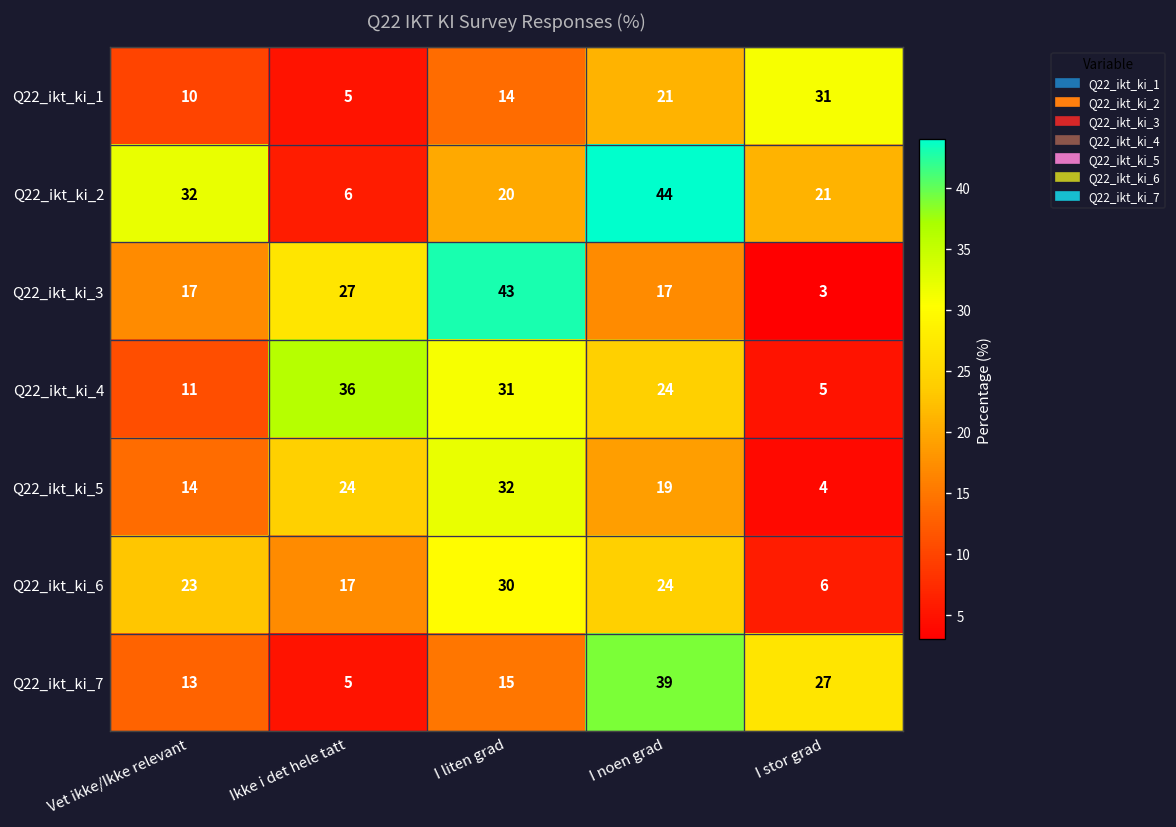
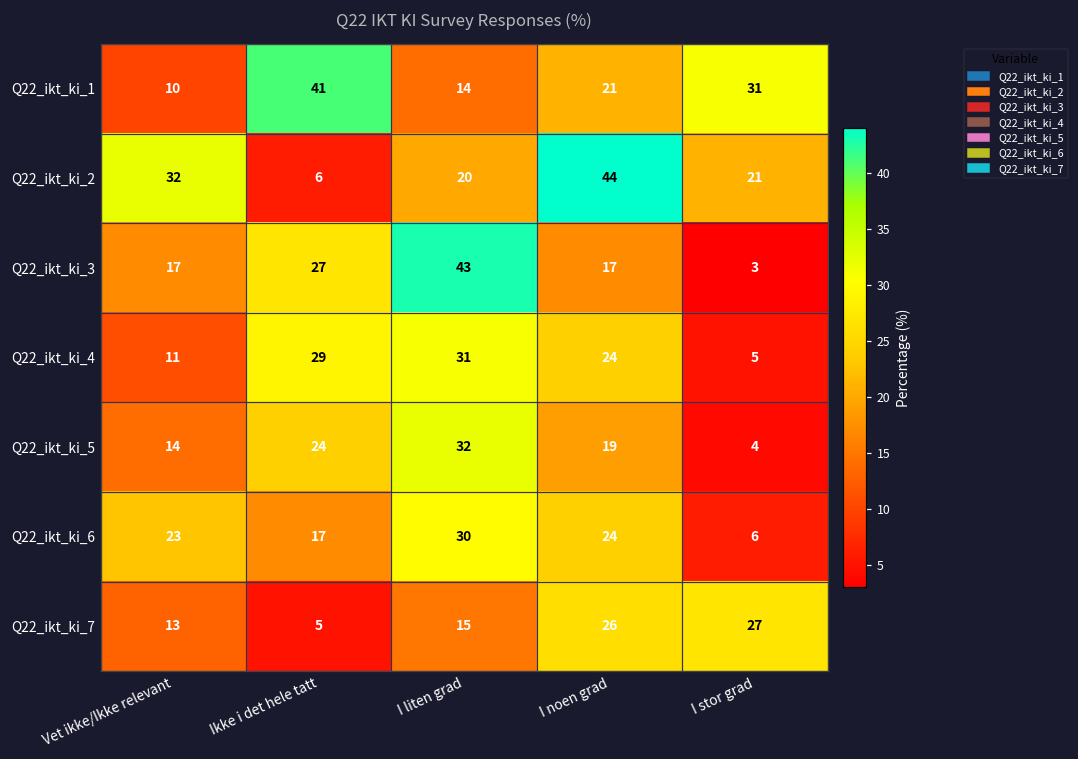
Q22_ikt_ki_1, Ikke i det hele tatt: 5 -> 41
Q22_ikt_ki_4, Ikke i det hele tatt: 36 -> 29
Q22_ikt_ki_7, I noen grad: 39 -> 26
